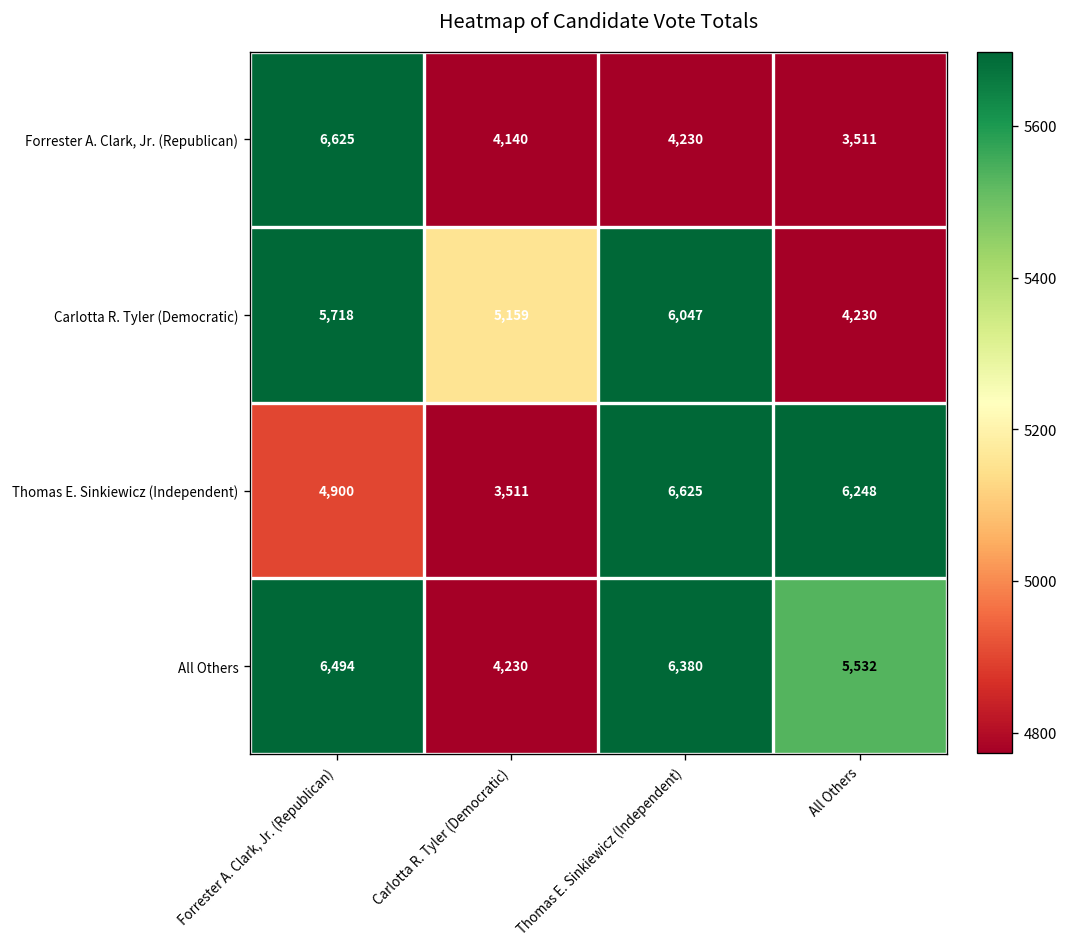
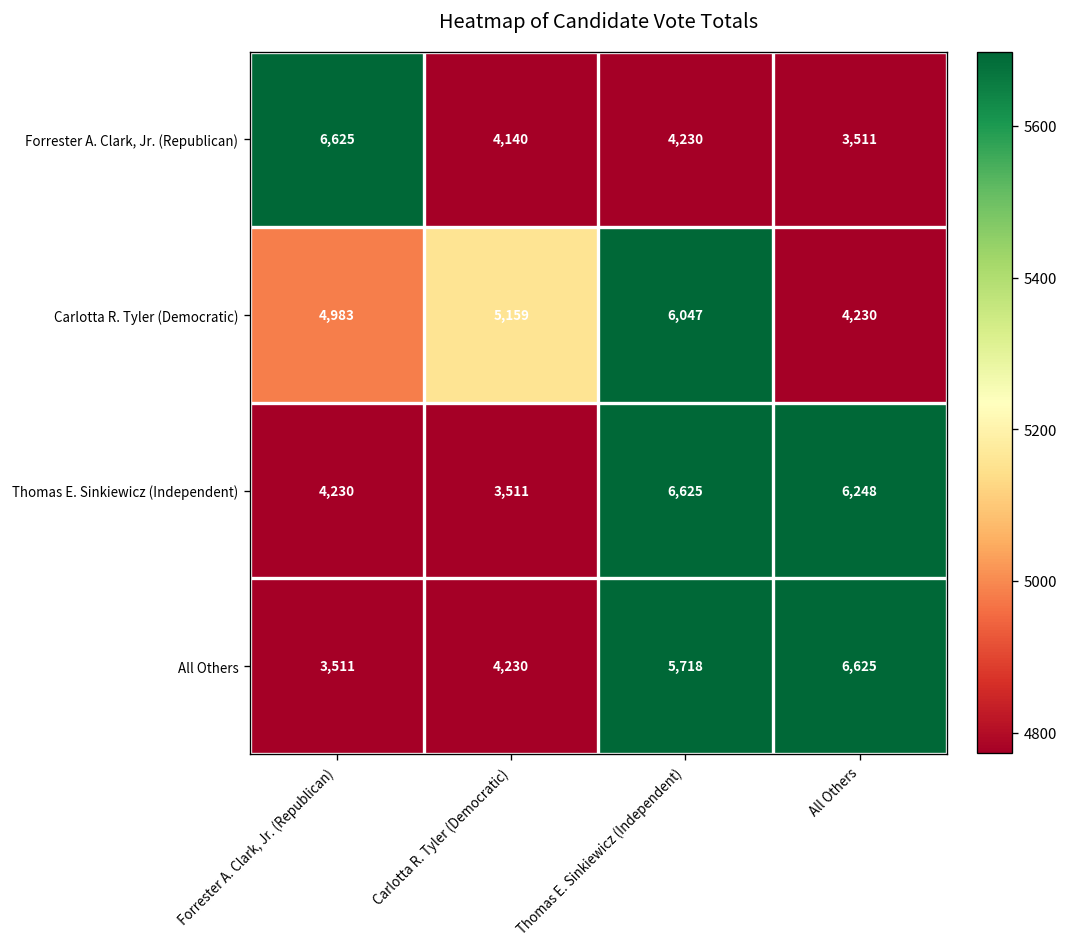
Carlotta R. Tyler (Democratic), Forrester A. Clark, Jr. (Republican): 5,718 -> 4,983
Thomas E. Sinkiewicz (Independent), Forrester A. Clark, Jr. (Republican): 4,900 -> 4,230
All Others, Forrester A. Clark, Jr. (Republican): 6,494 -> 3,511
All Others, Thomas E. Sinkiewicz (Independent): 6,380 -> 5,718
All Others, All Others: 5,532 -> 6,625
